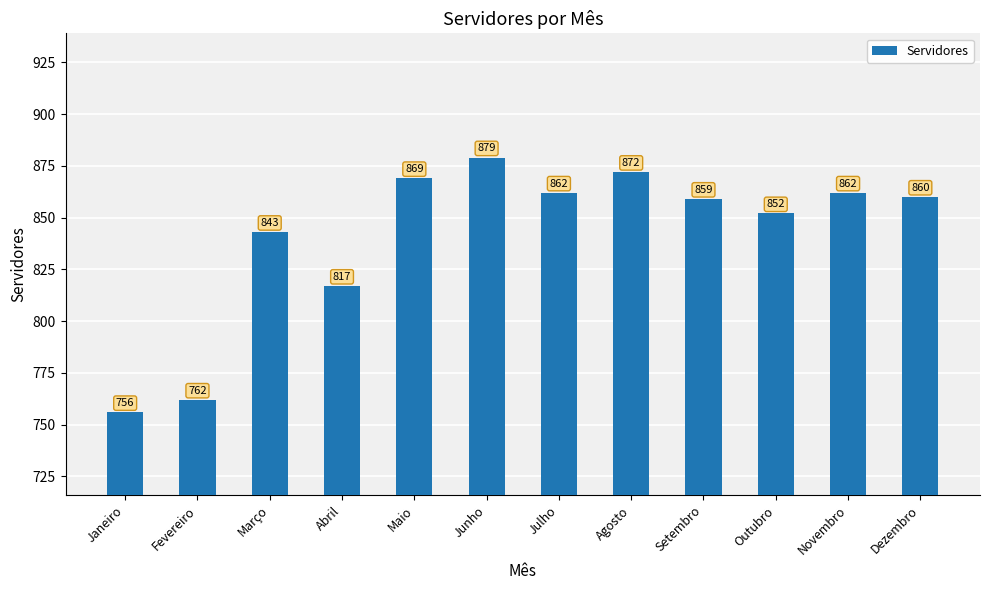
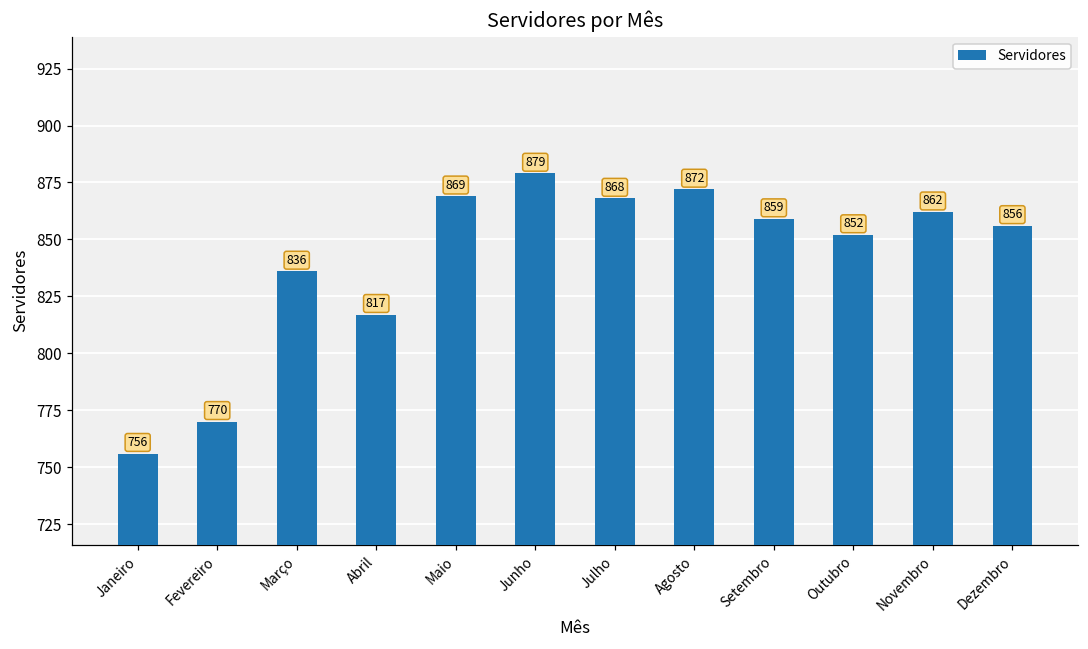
Fevereiro: 762 -> 770
Março: 843 -> 836
Julho: 862 -> 868
Dezembro: 860 -> 856
